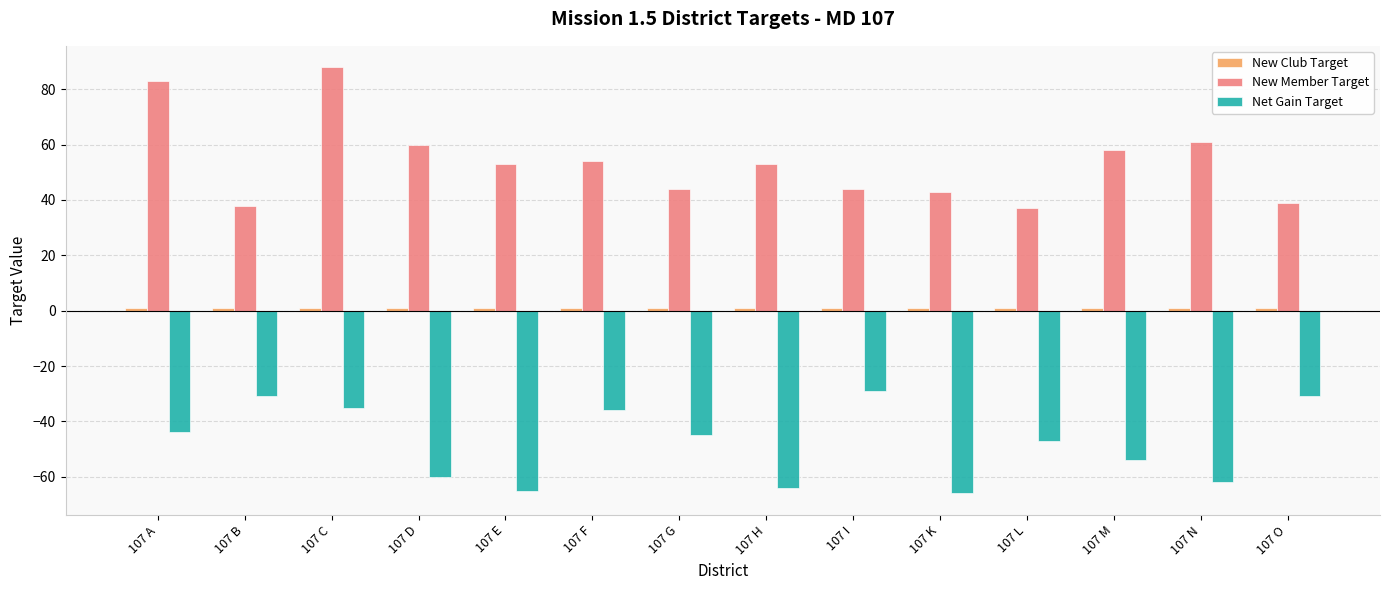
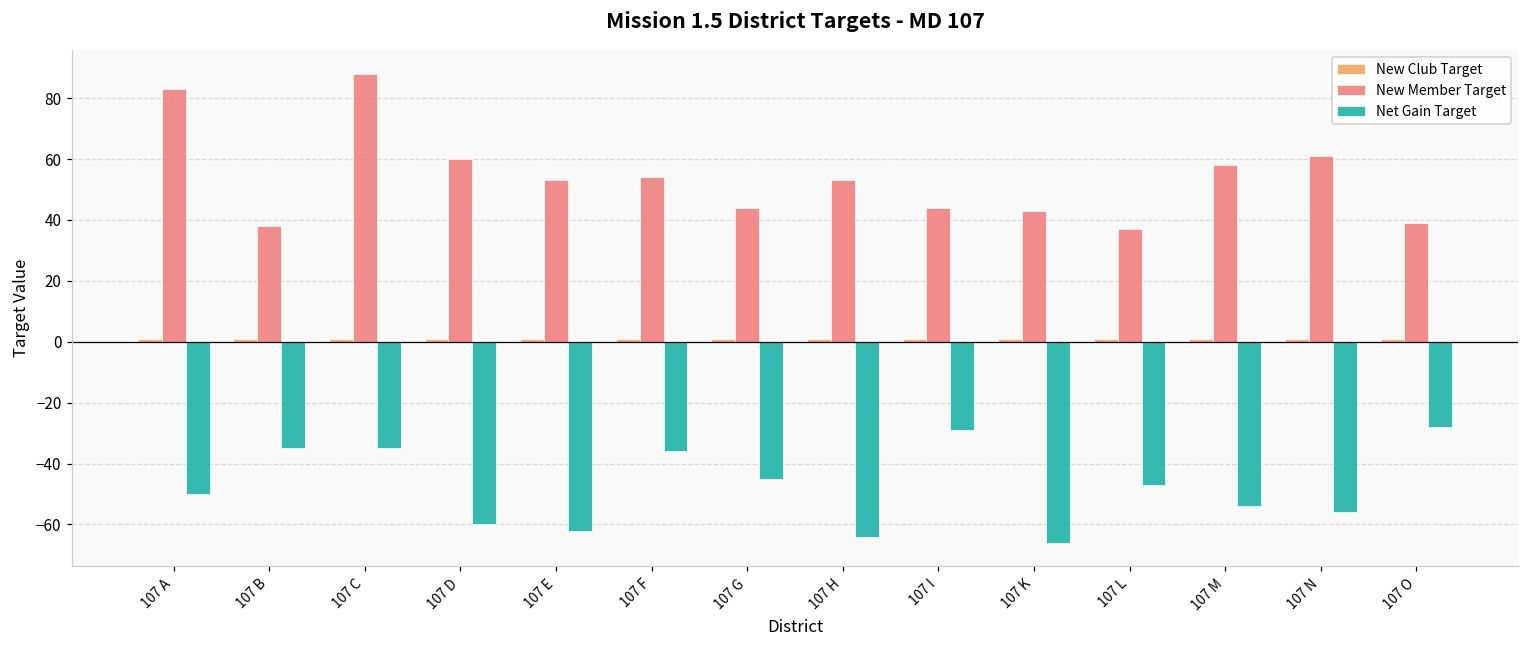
Net Gain Target, 107 A: -44 -> -50
Net Gain Target, 107 B: -31 -> -35
Net Gain Target, 107 E: -65 -> -62
Net Gain Target, 107 N: -62 -> -56
Net Gain Target, 107 O: -31 -> -28
